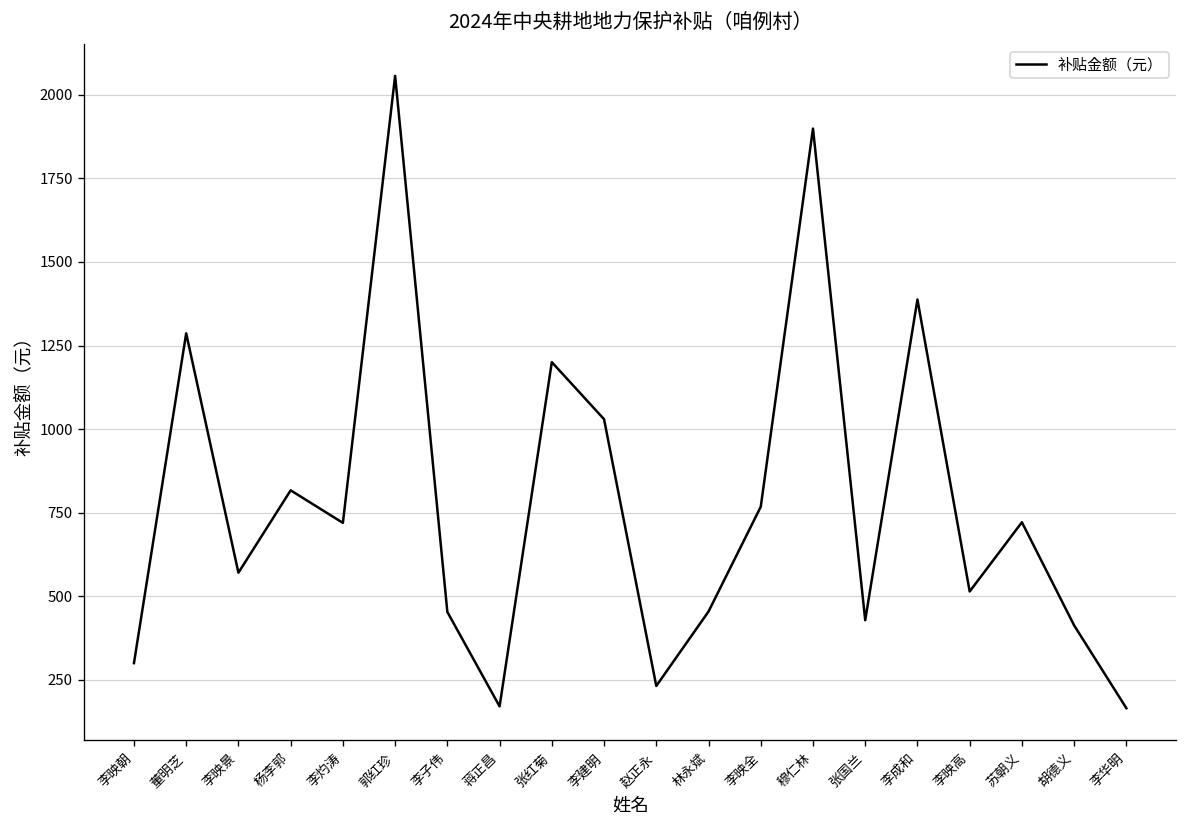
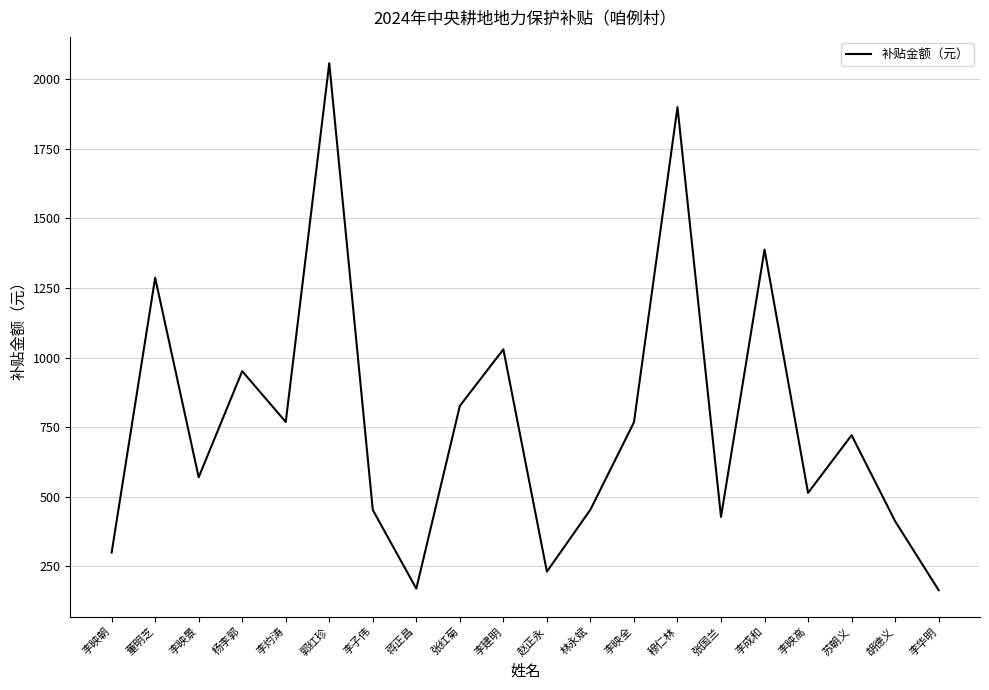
杨李郭: 820 -> 950
李灼涛: 720 -> 770
张红菊: 1200 -> 830
